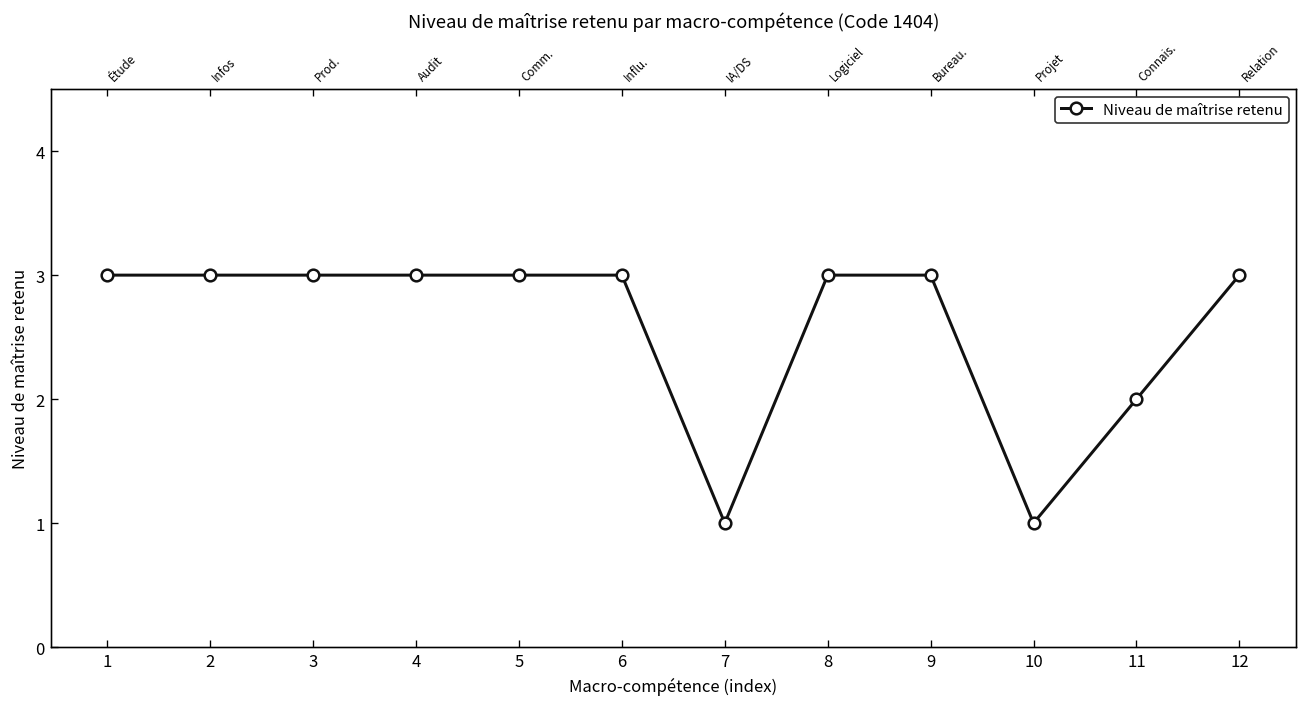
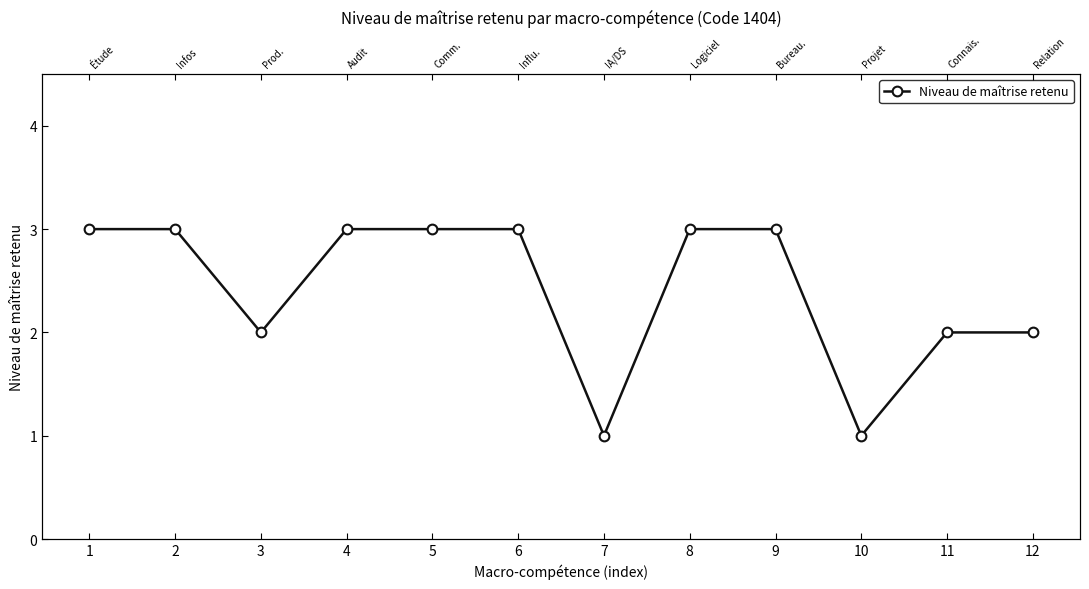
3: 3 -> 2
12: 3 -> 2
